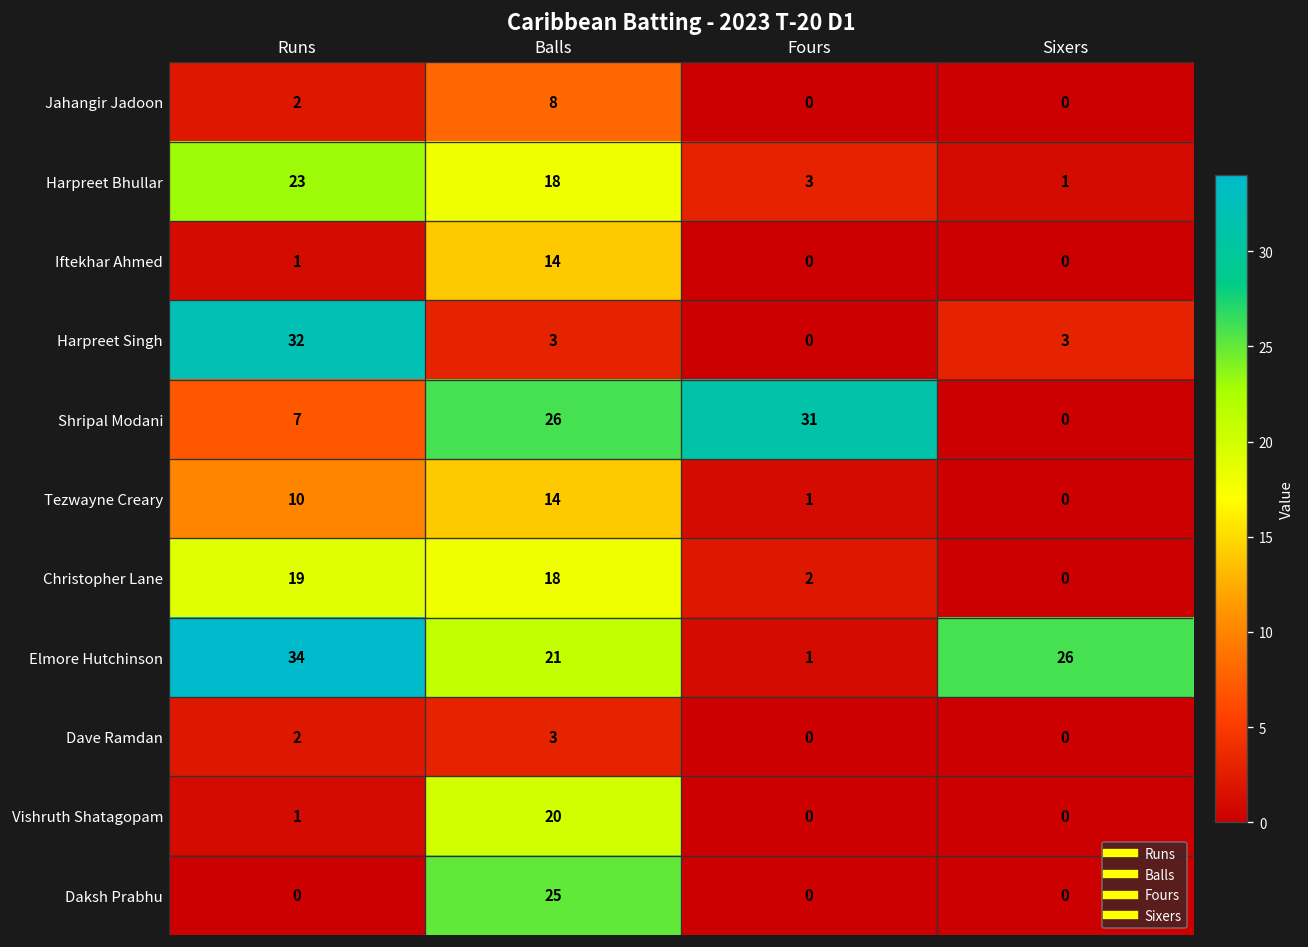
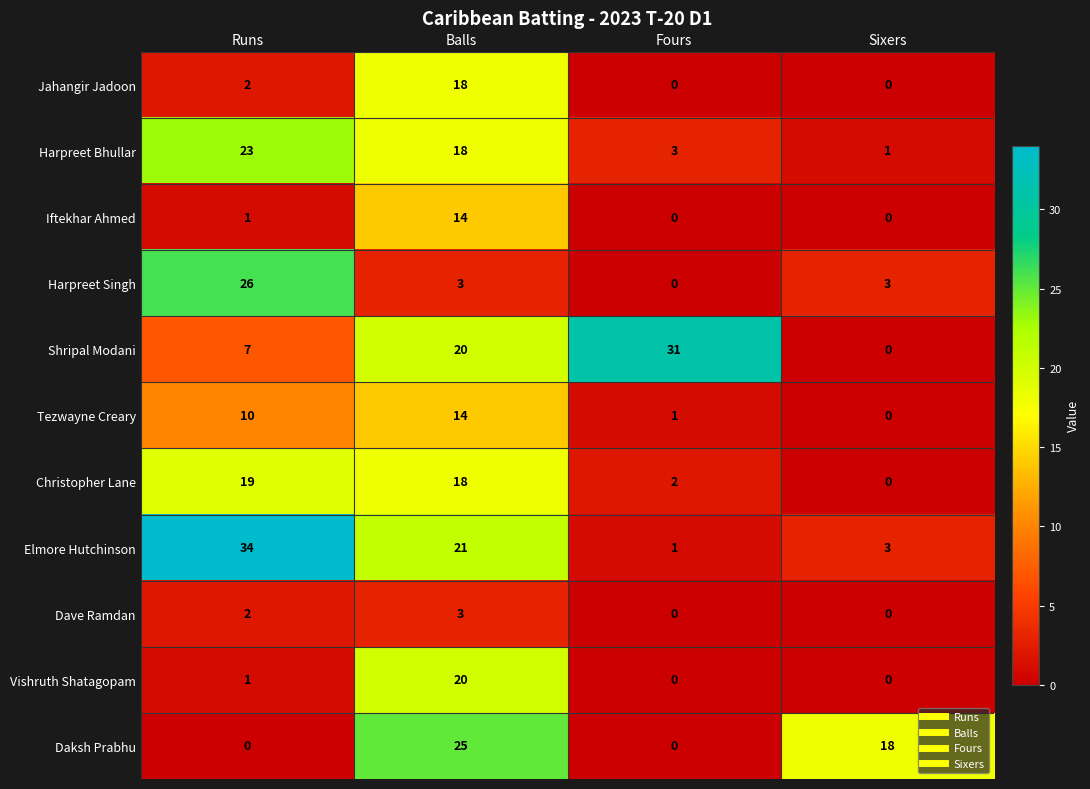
Jahangir Jadoon, Balls: 8 -> 18
Harpreet Singh, Runs: 32 -> 26
Shripal Modani, Balls: 26 -> 20
Elmore Hutchinson, Sixers: 26 -> 3
Daksh Prabhu, Sixers: 0 -> 18
